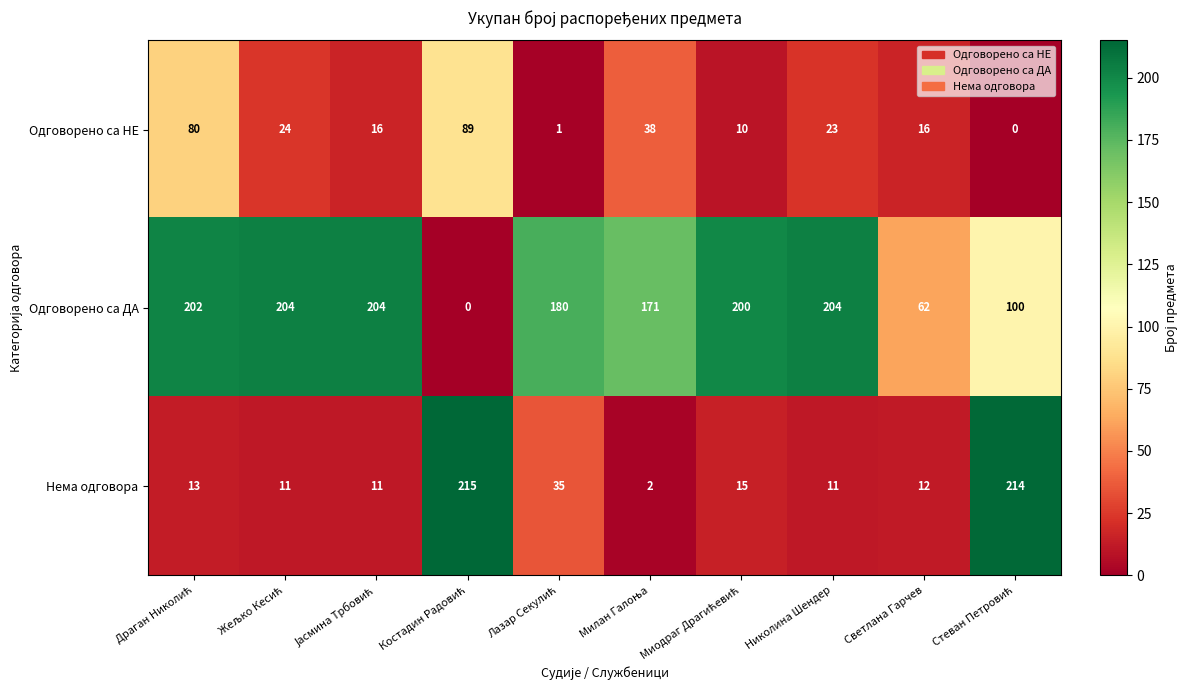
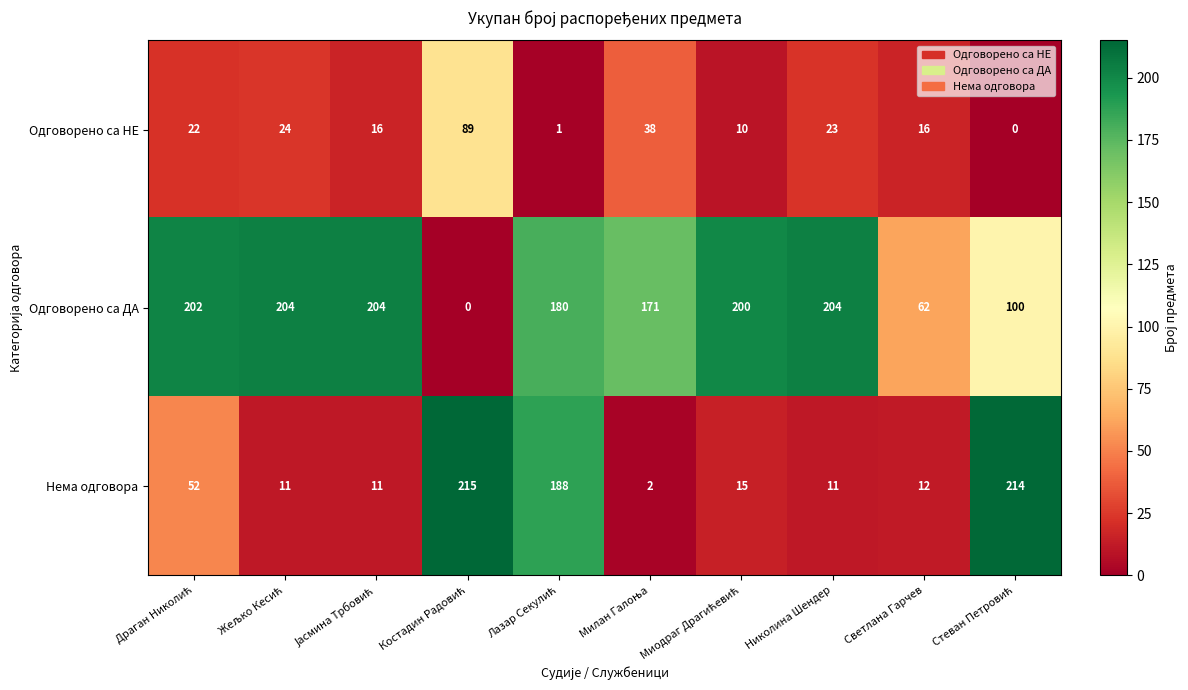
Одговорено са НЕ, Драган Николић: 80 -> 22
Нема одговора, Драган Николић: 13 -> 52
Нема одговора, Лазар Секулић: 35 -> 188
